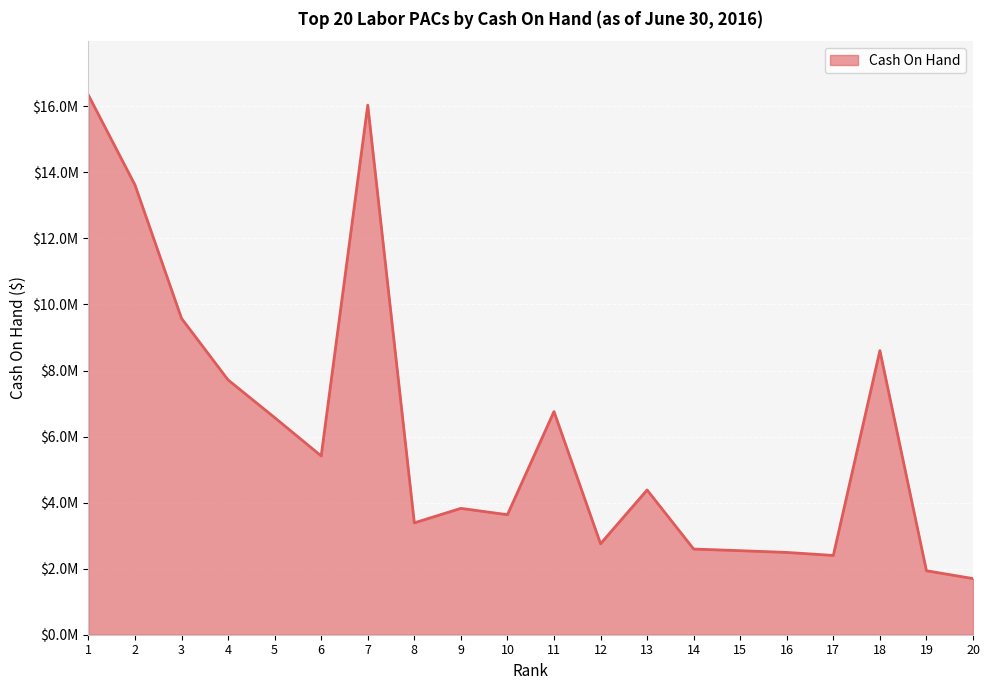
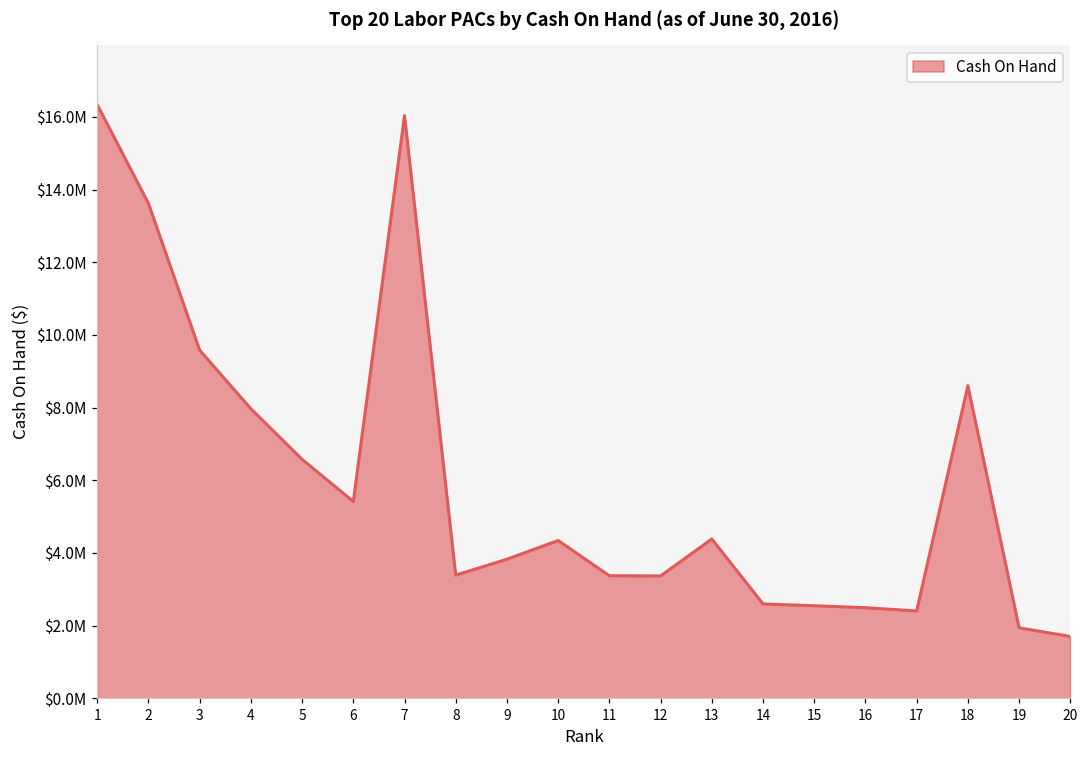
4: $7700000 -> $8000000
10: $3600000 -> $4300000
11: $6800000 -> $3400000
12: $2800000 -> $3400000
